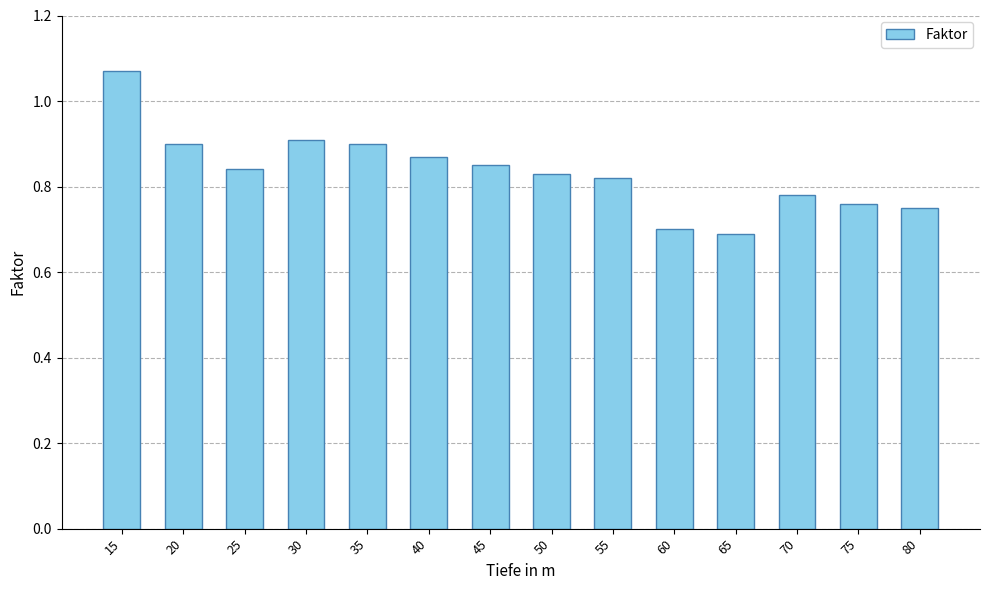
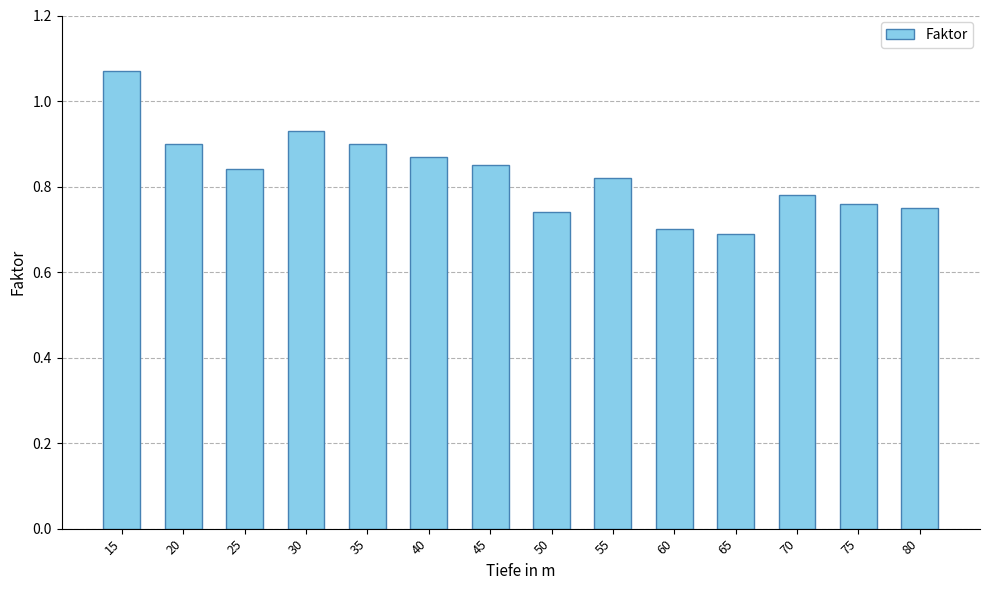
30: 0.91 -> 0.93
50: 0.83 -> 0.74
